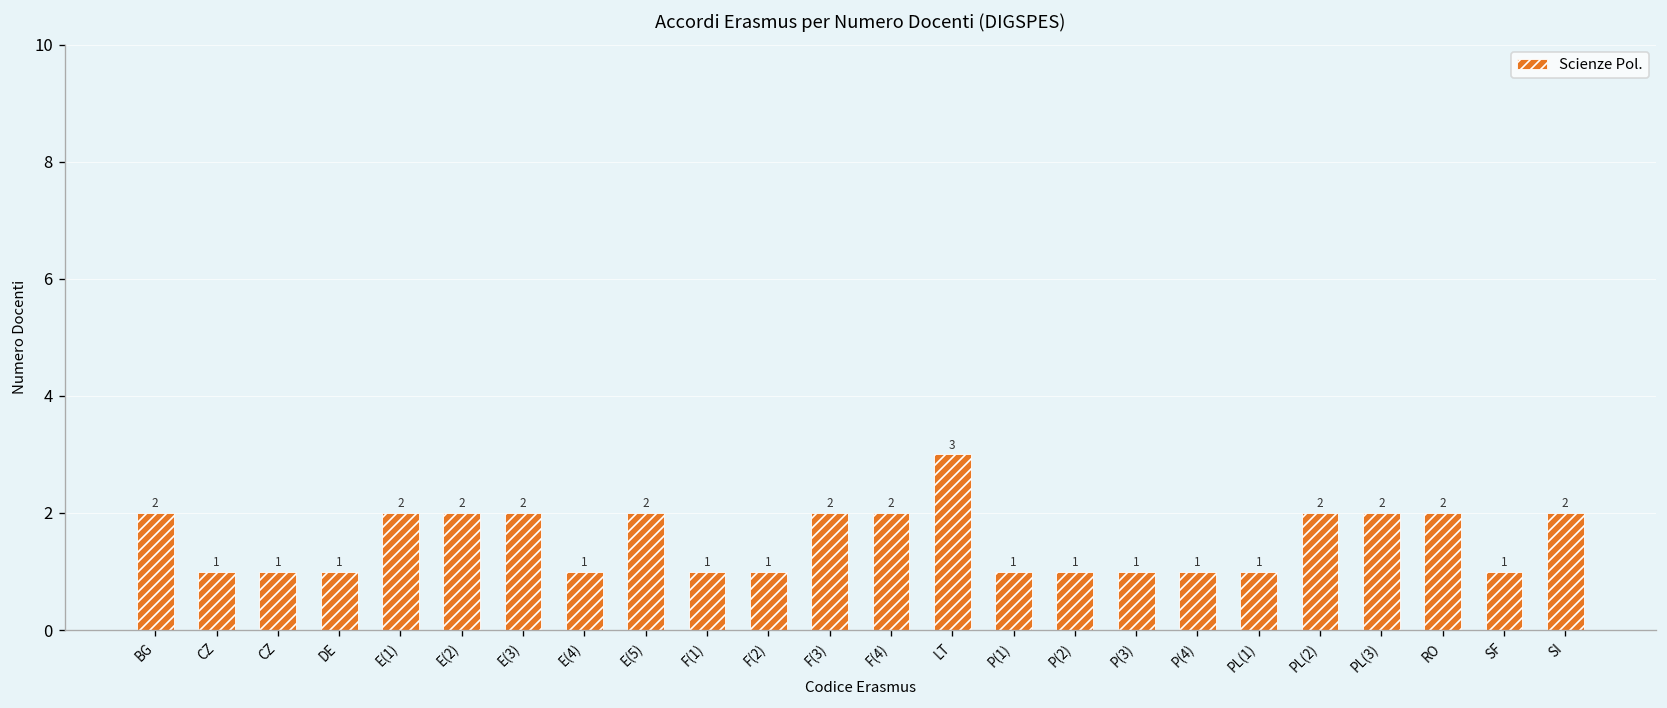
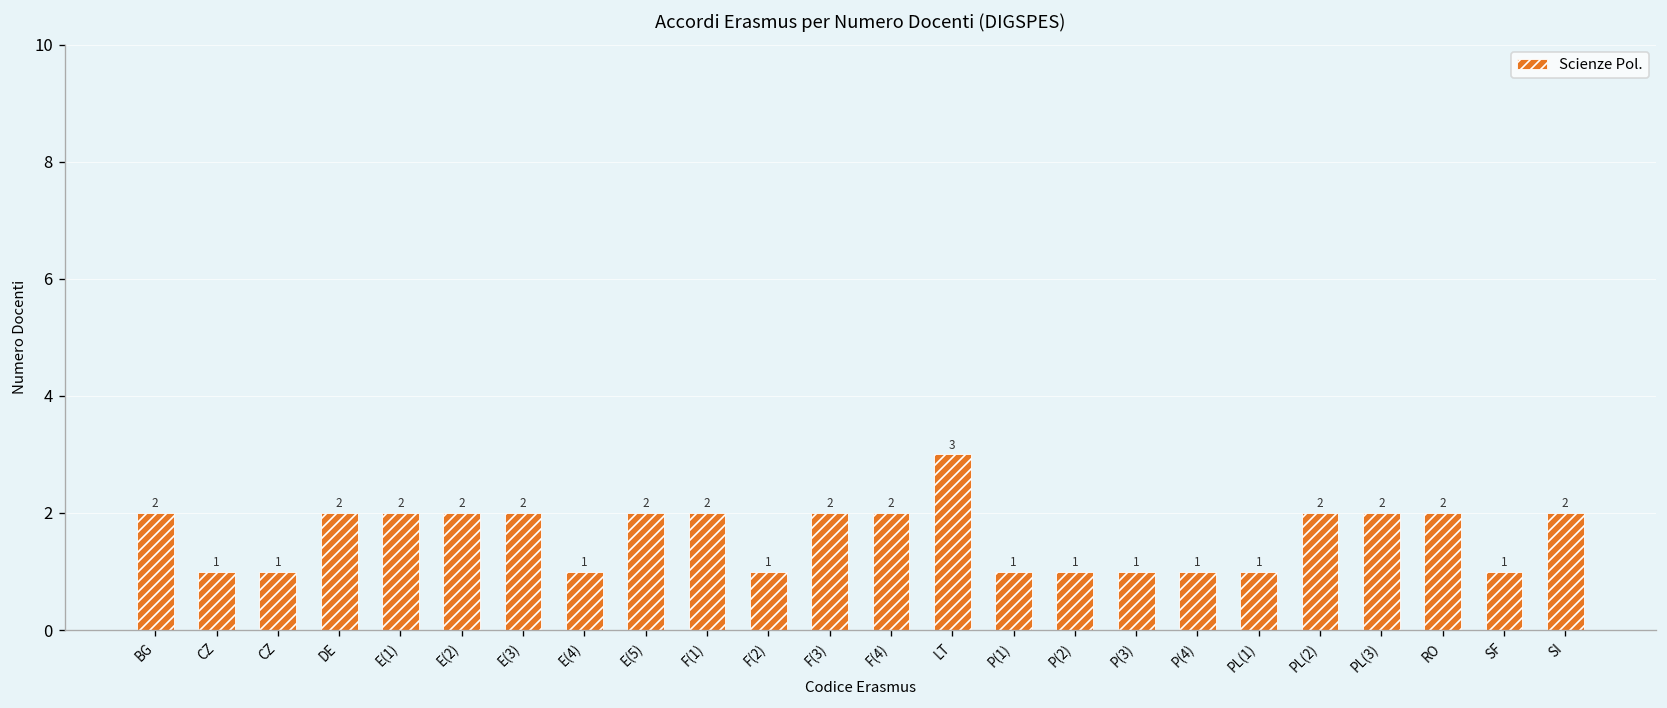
DE: 1 -> 2
F(1): 1 -> 2
